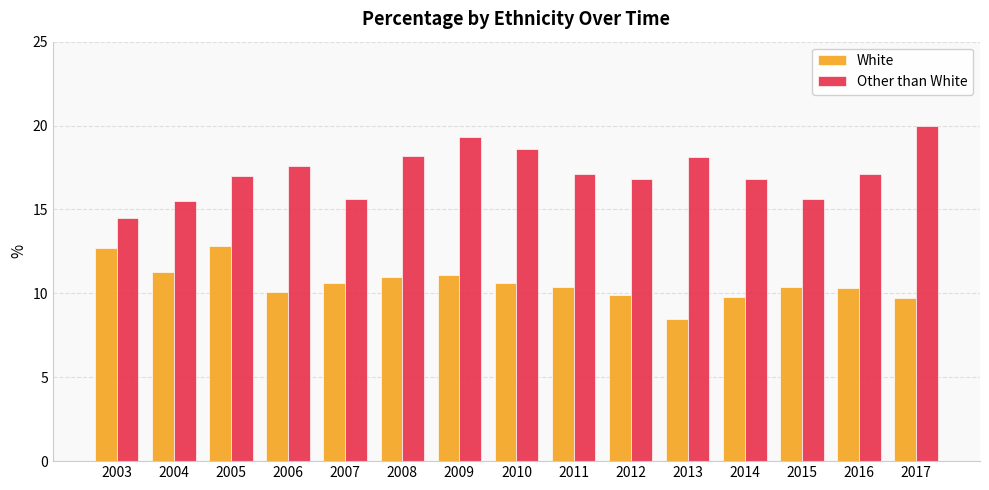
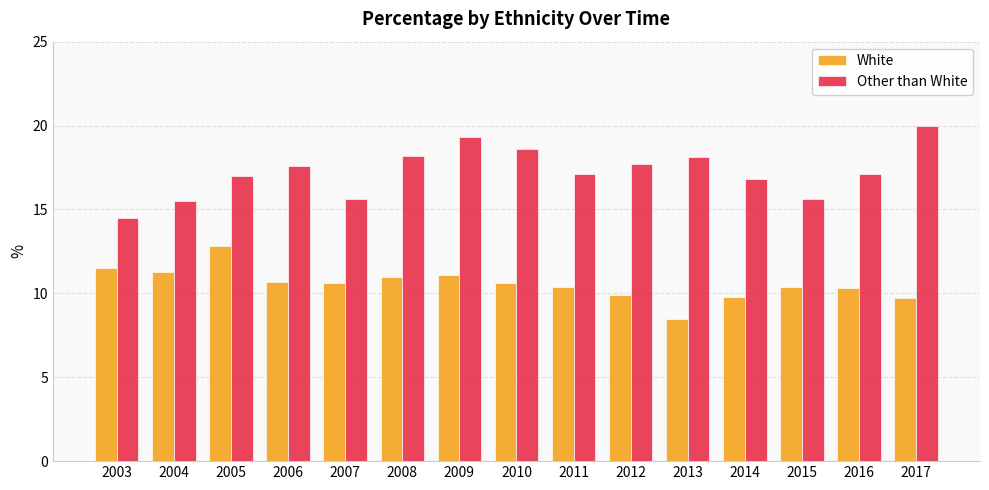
White, 2003: 12.7 -> 11.5
White, 2006: 10.1 -> 10.7
Other than White, 2012: 16.8 -> 17.7
